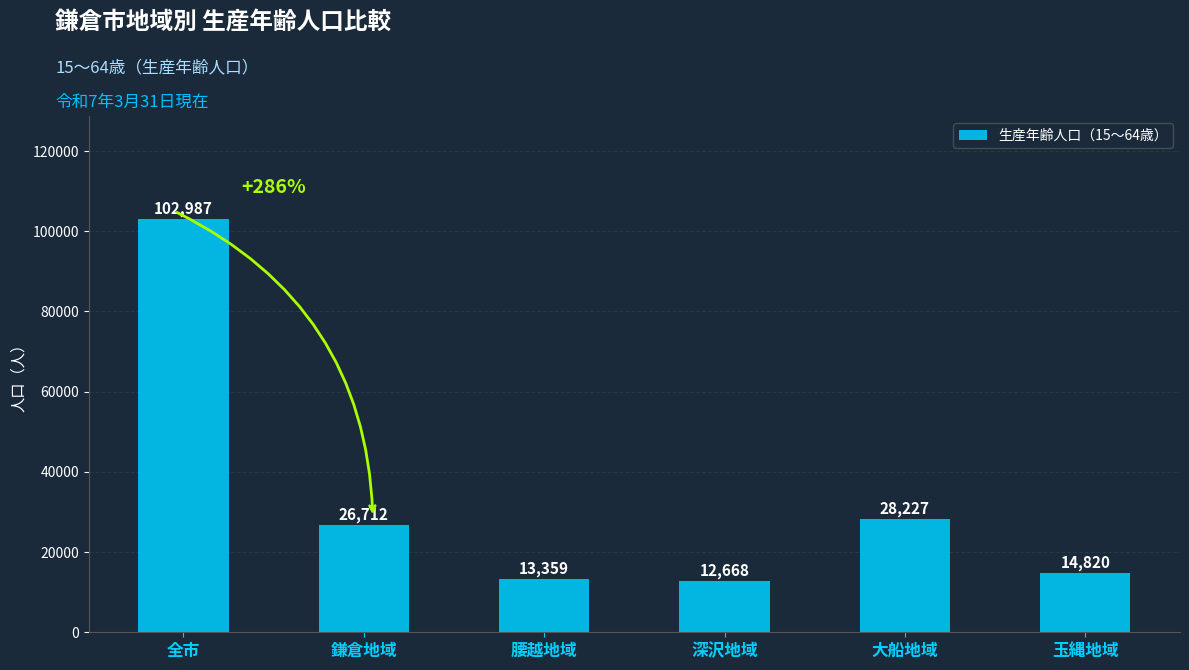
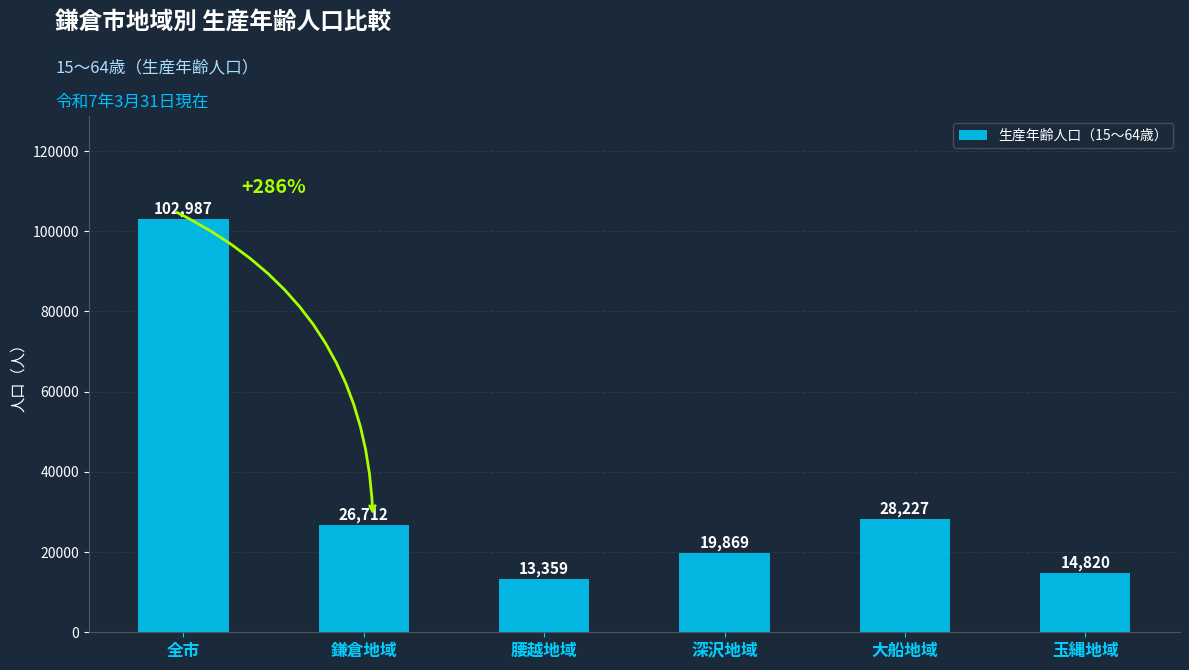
深沢地域: 12,668 -> 19,869
